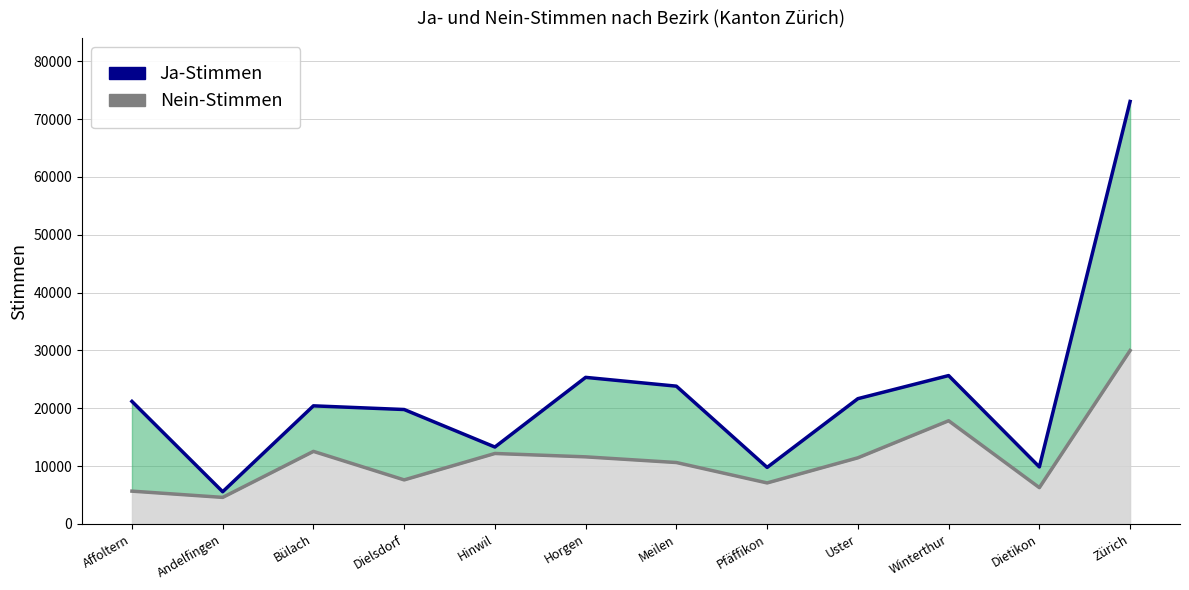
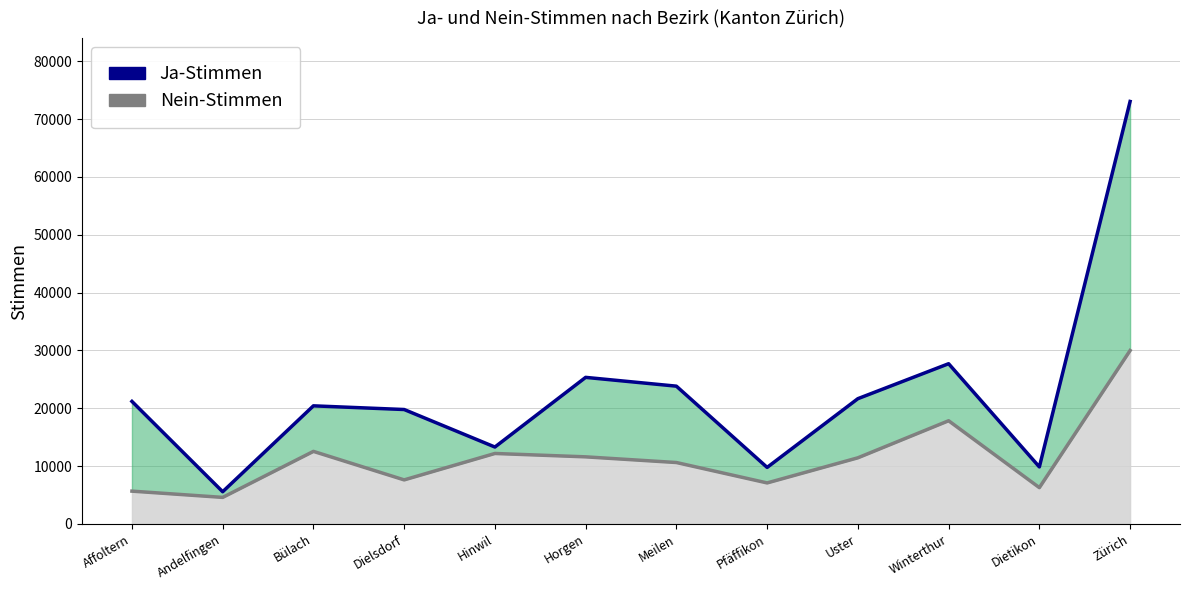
Ja-Stimmen, Winterthur: 26000 -> 28000
